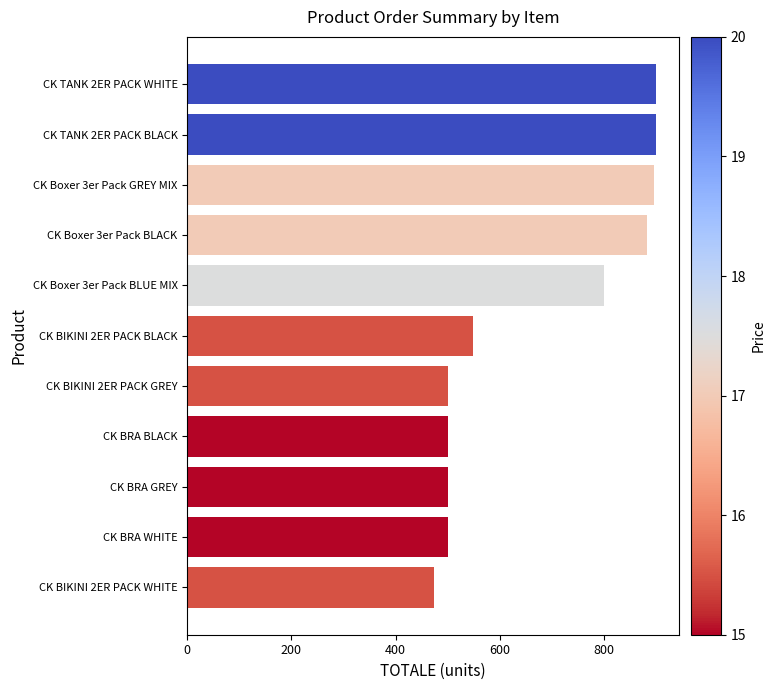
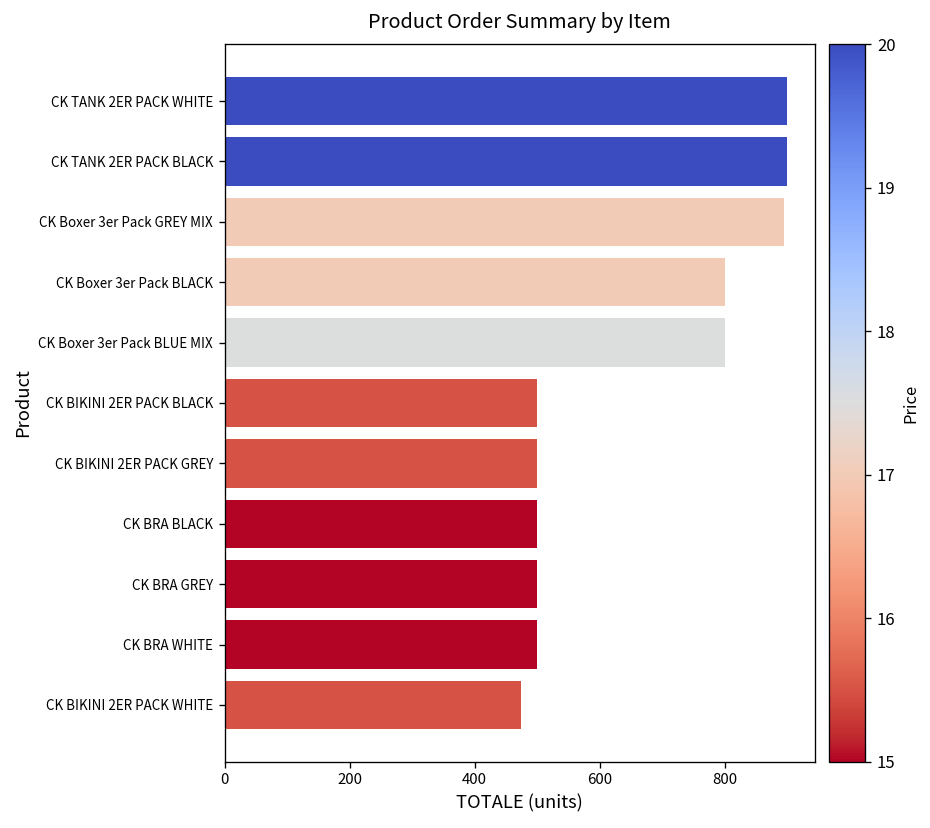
CK Boxer 3er Pack BLACK: 880 -> 800
CK BIKINI 2ER PACK BLACK: 550 -> 500
